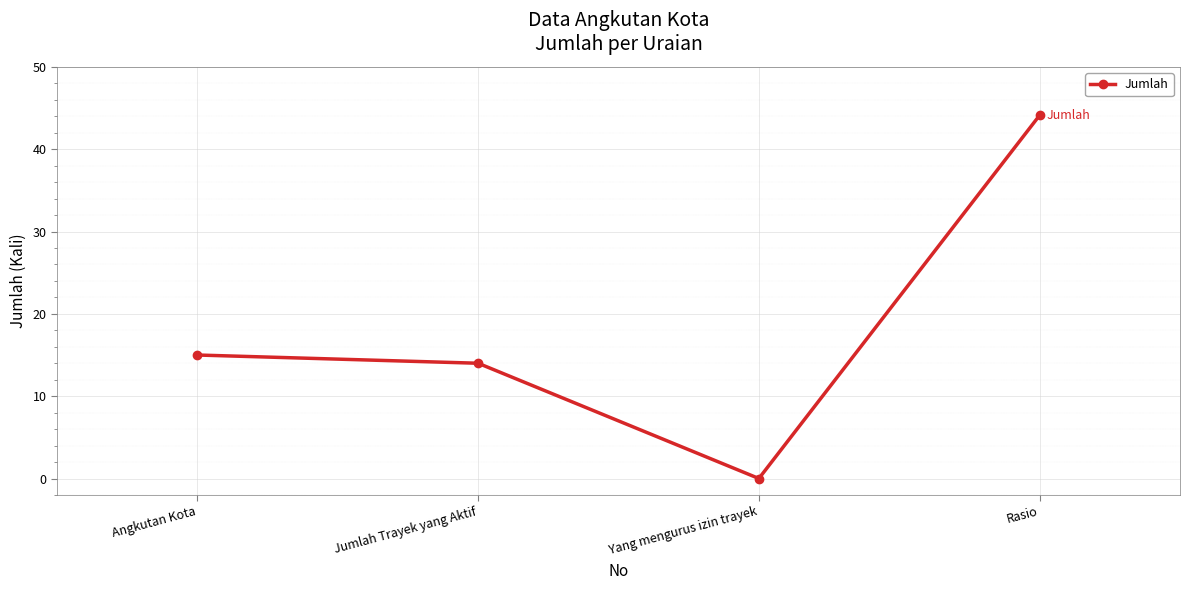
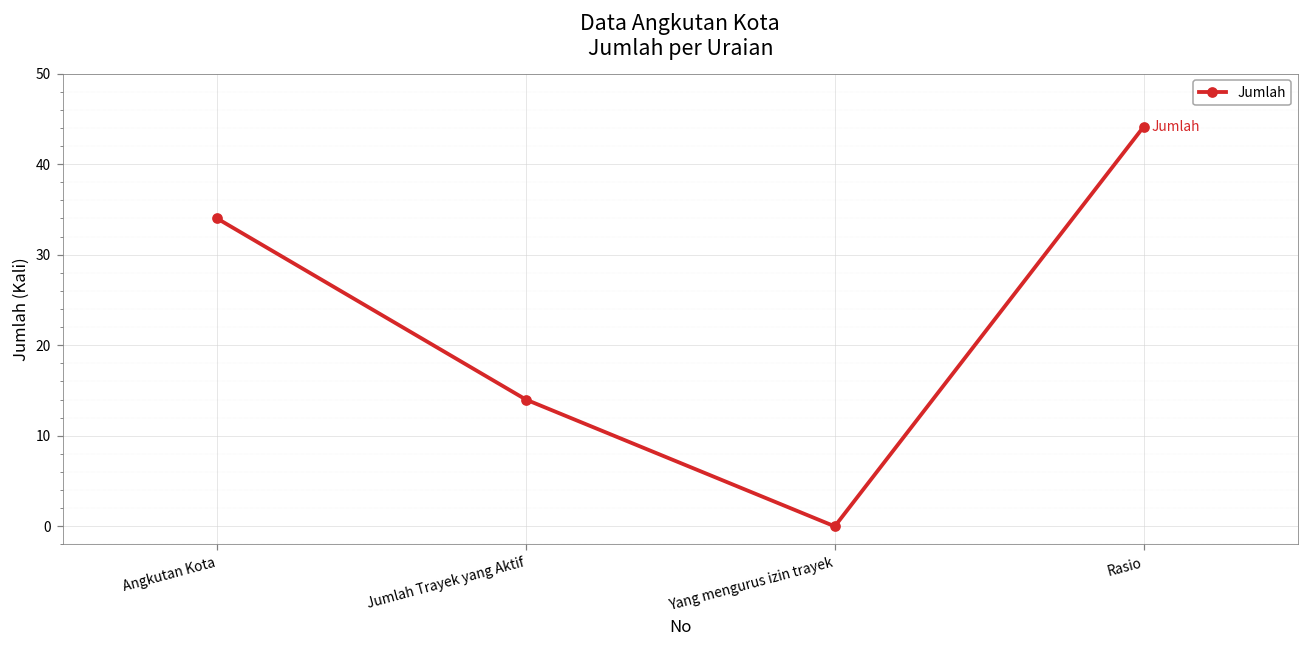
Angkutan Kota: 15 -> 34
